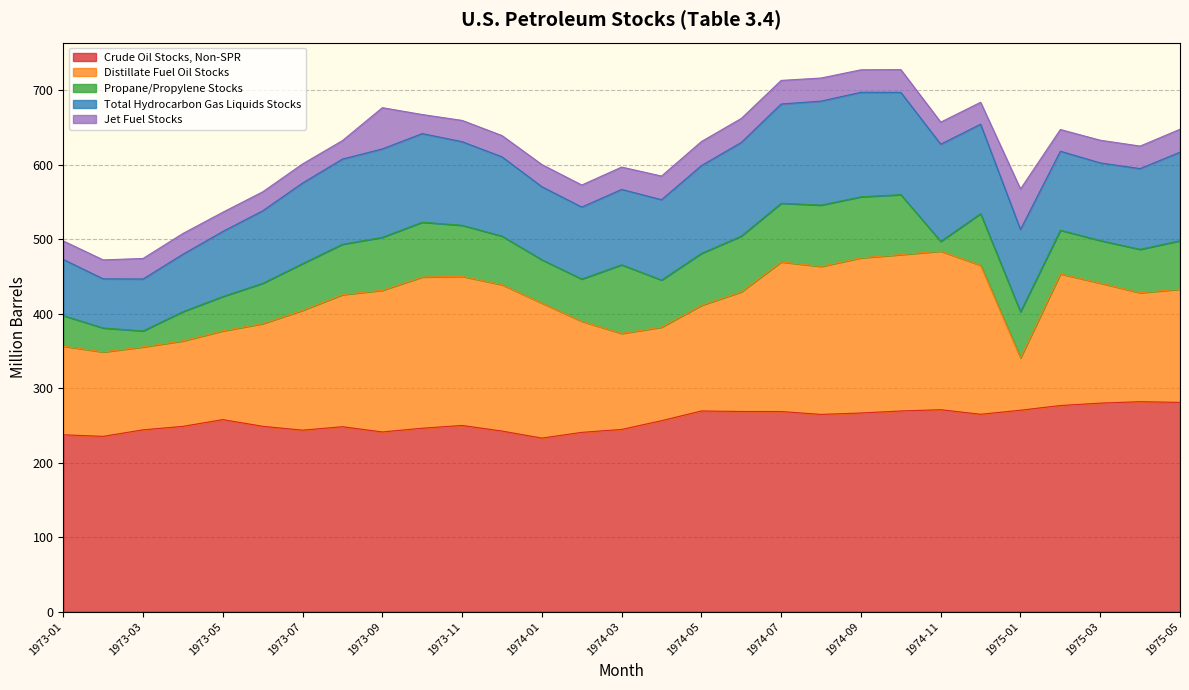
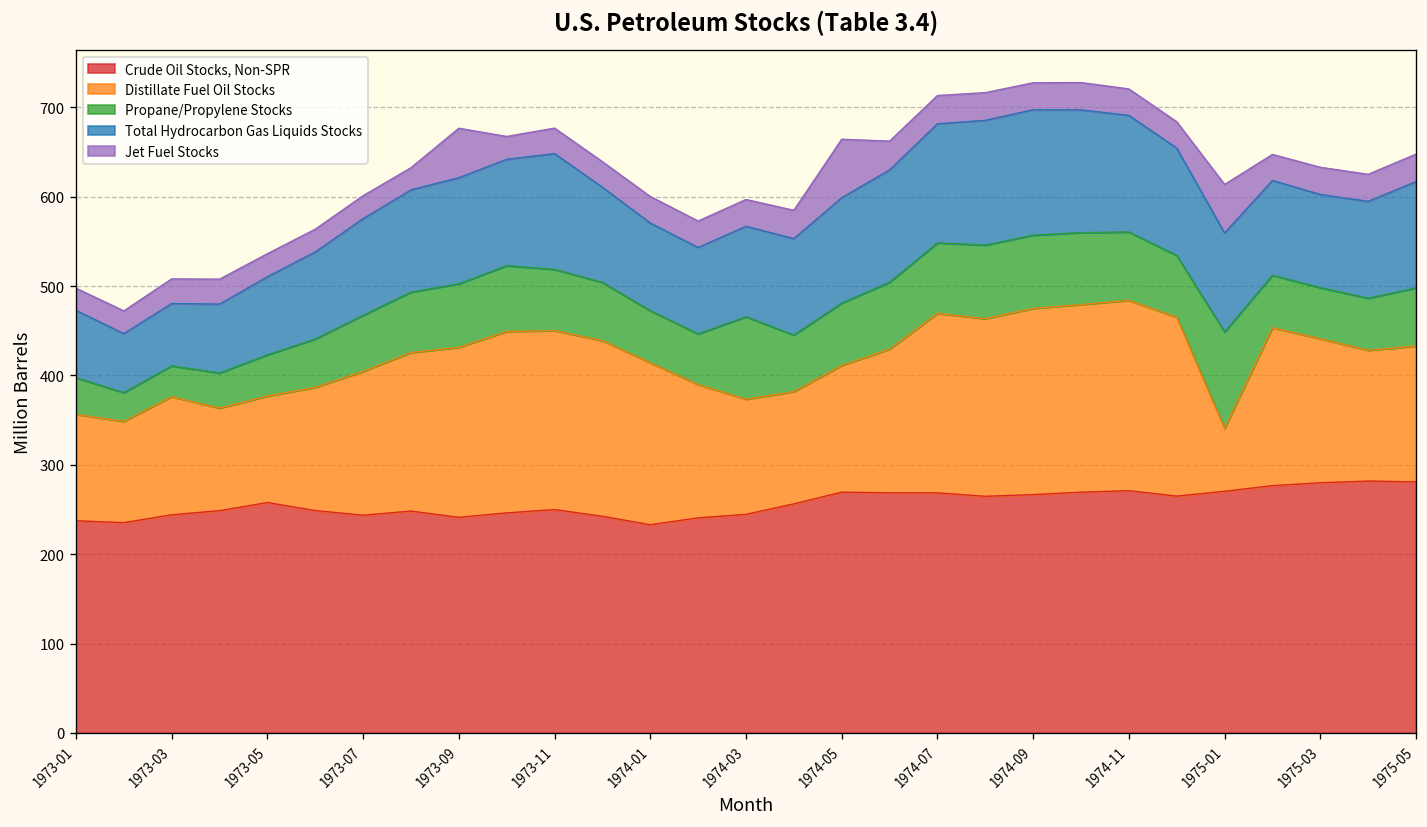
Distillate Fuel Oil Stocks, 1973-03: 110 -> 130
Propane/Propylene Stocks, 1973-03: 20 -> 30
Total Hydrocarbon Gas Liquids Stocks, 1973-11: 110 -> 130
Jet Fuel Stocks, 1974-05: 30 -> 70
Propane/Propylene Stocks, 1974-11: 10 -> 80
Propane/Propylene Stocks, 1975-01: 60 -> 110
